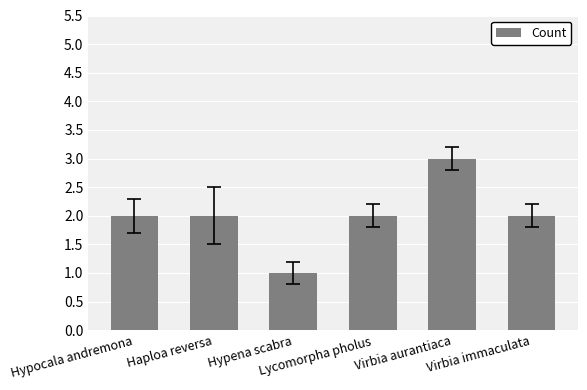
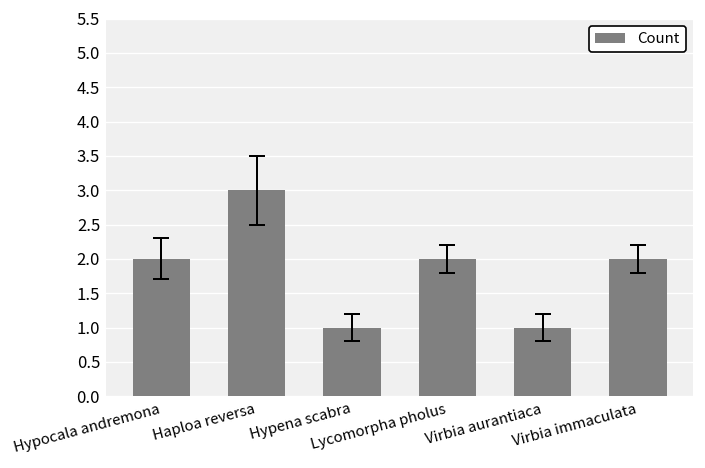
Count, Haploa reversa: 2 -> 3
Count, Virbia aurantiaca: 3 -> 1
